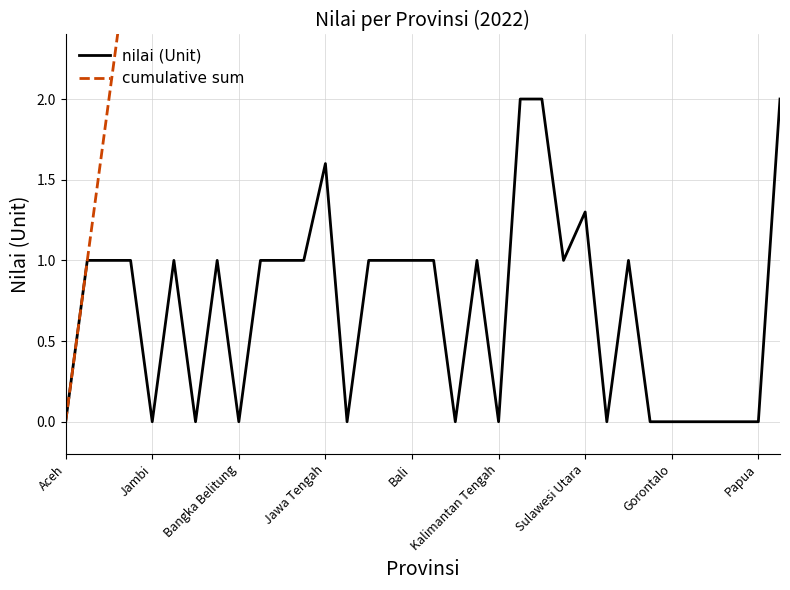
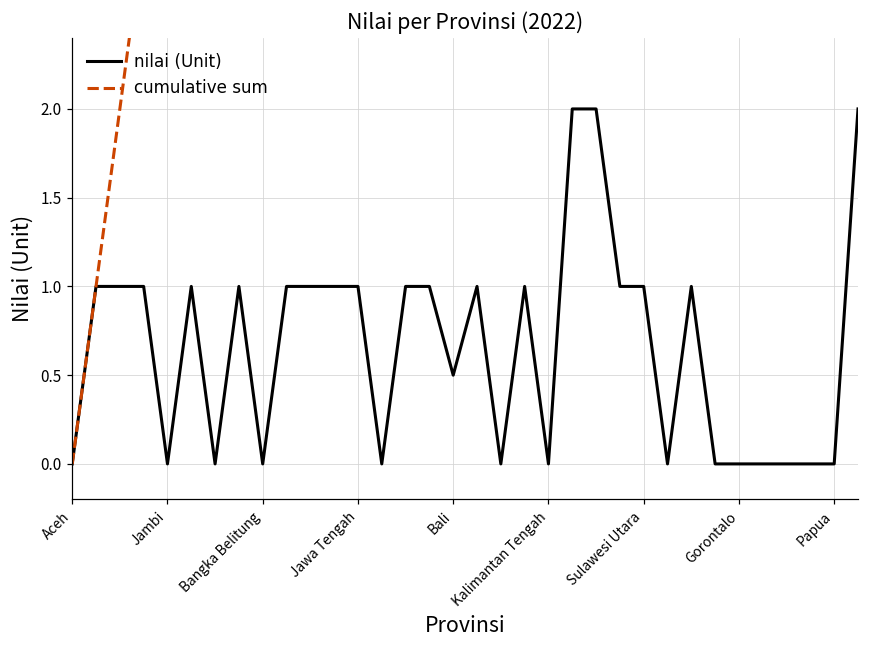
nilai (Unit), Jawa Tengah: 1.6 -> 1.0
nilai (Unit), Bali: 1.0 -> 0.5
nilai (Unit), Sulawesi Utara: 1.3 -> 1.0
